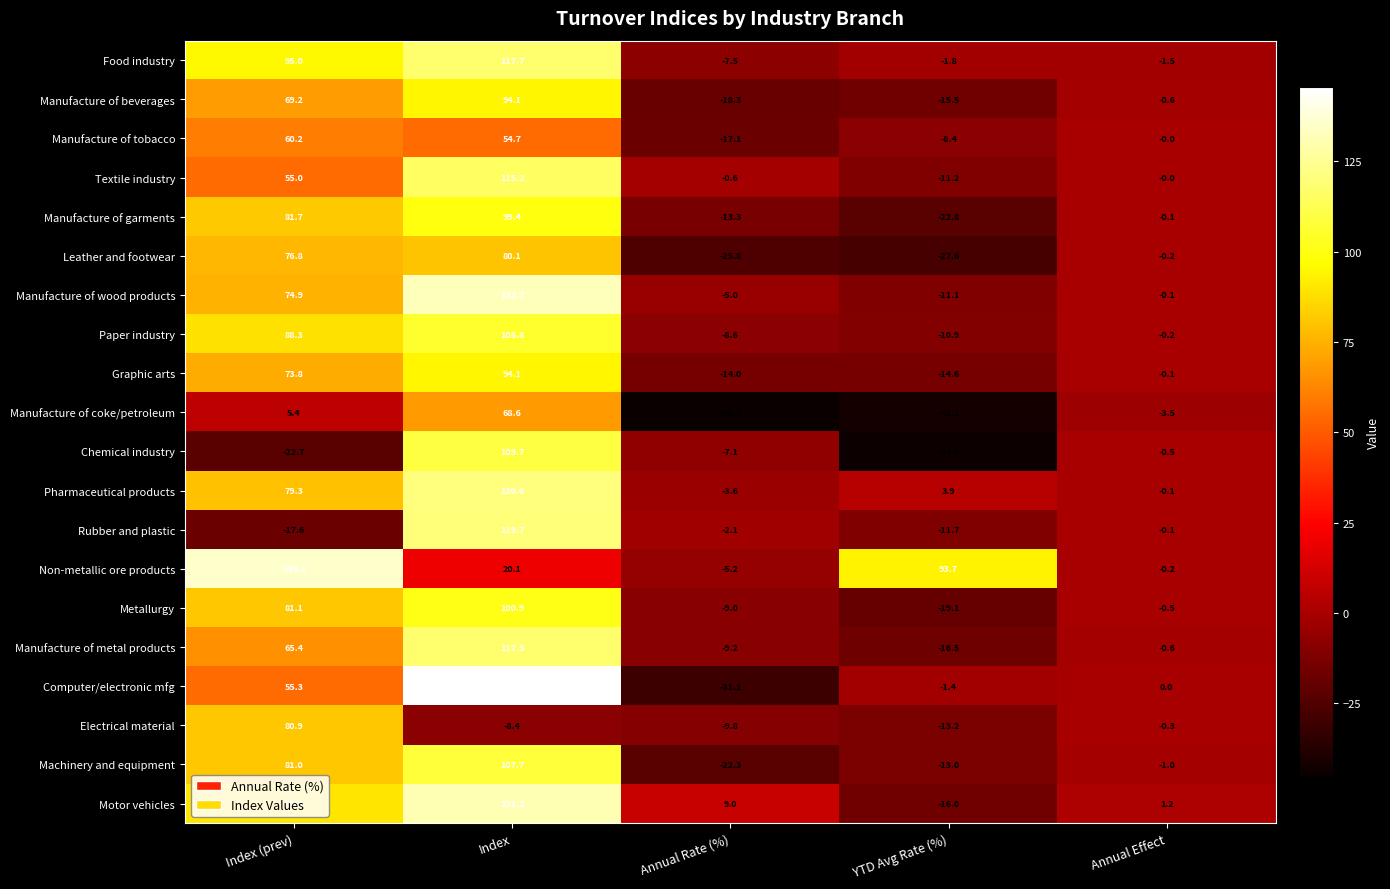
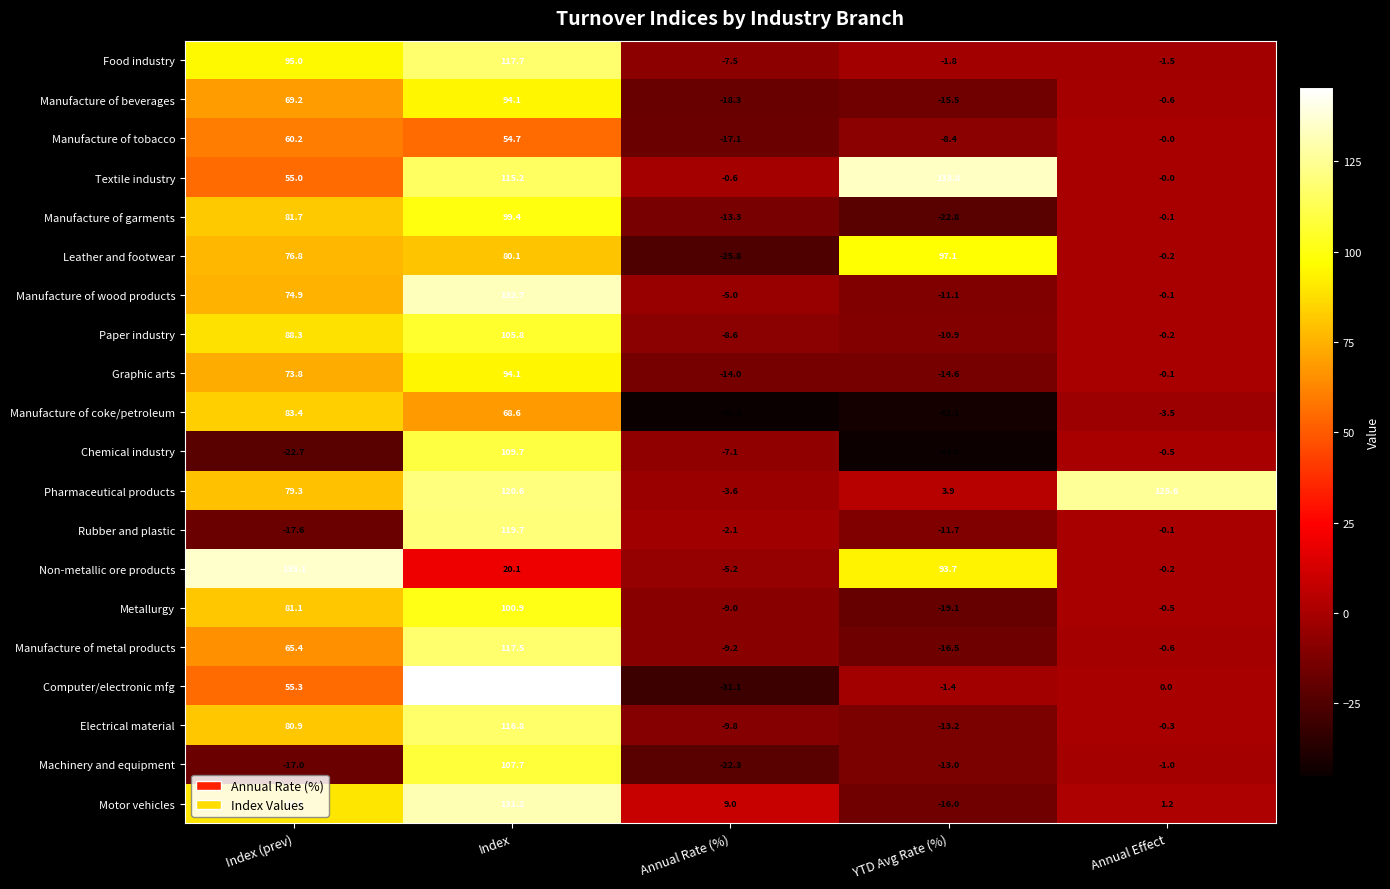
Textile industry, YTD Avg Rate (%): -11.2 -> 133.8
Leather and footwear, YTD Avg Rate (%): -27.6 -> 97.1
Manufacture of coke/petroleum, Index (prev): 5.4 -> 83.4
Pharmaceutical products, Annual Effect: -0.1 -> 125.6
Electrical material, Index: -8.4 -> 116.8
Machinery and equipment, Index (prev): 81.0 -> -17.0
